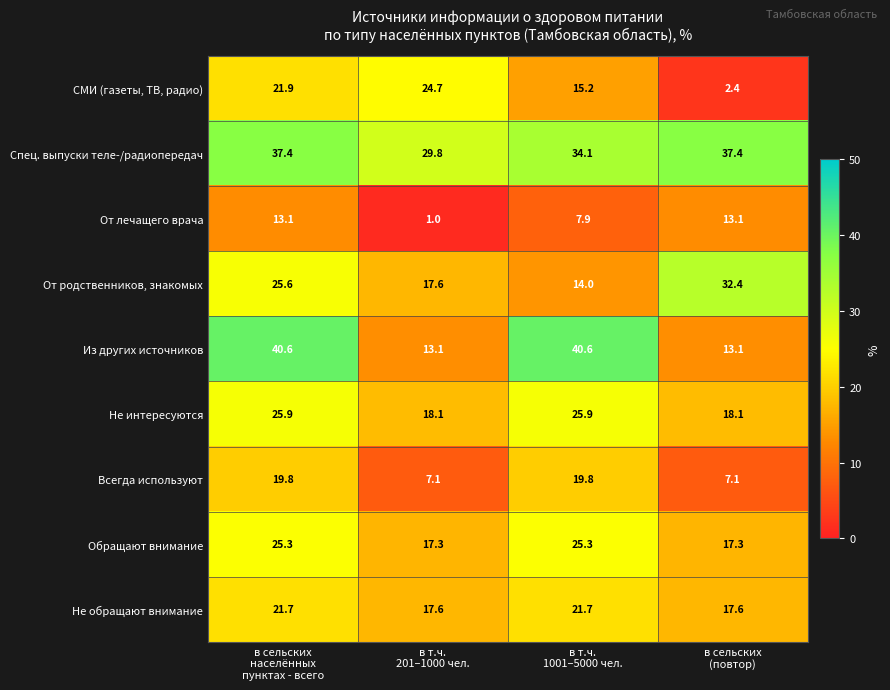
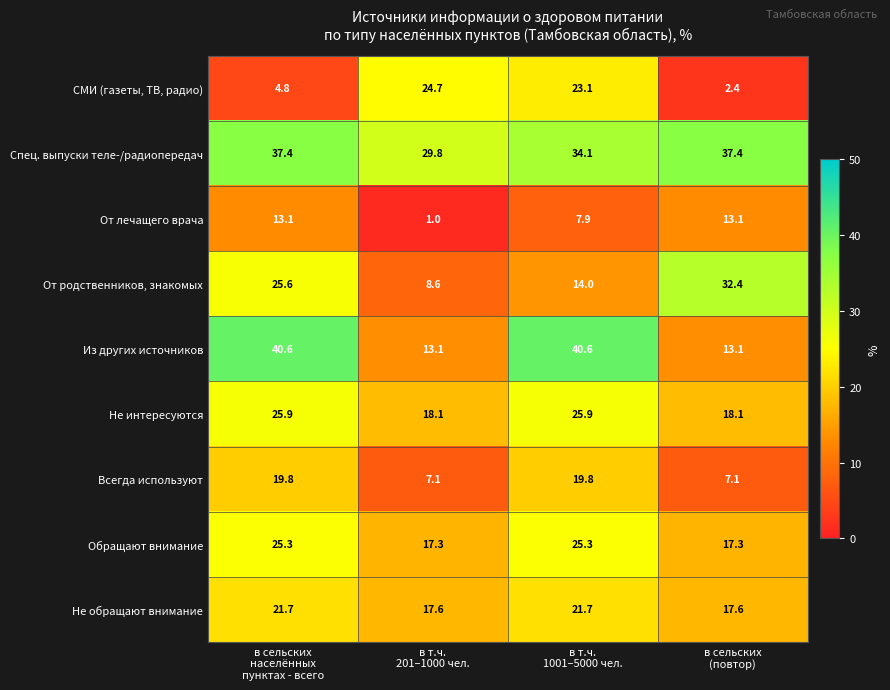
СМИ (газеты, ТВ, радио), в сельских населённых пунктах - всего: 21.9 -> 4.8
СМИ (газеты, ТВ, радио), в т.ч. 1001–5000 чел.: 15.2 -> 23.1
От родственников, знакомых, в т.ч. 201–1000 чел.: 17.6 -> 8.6
